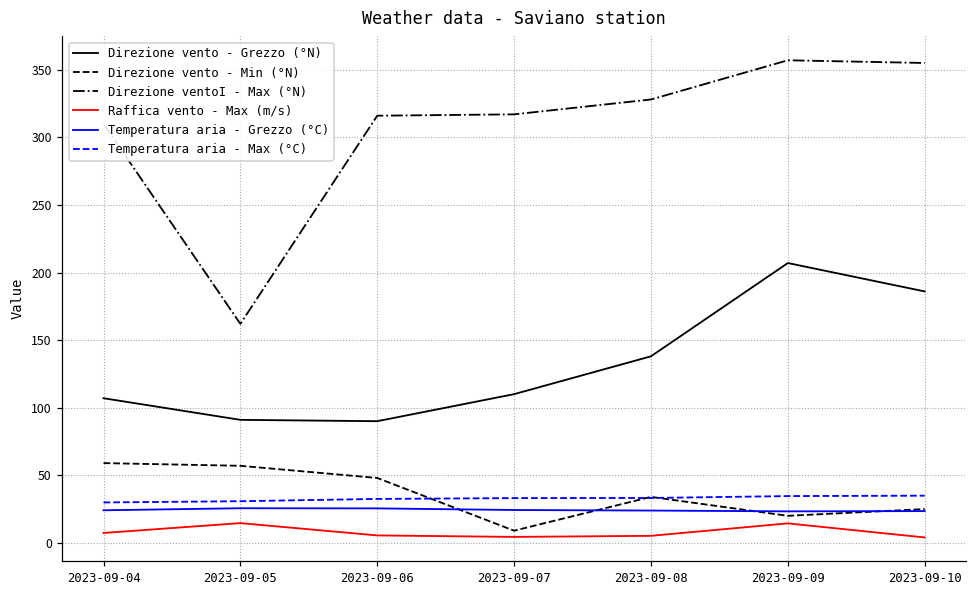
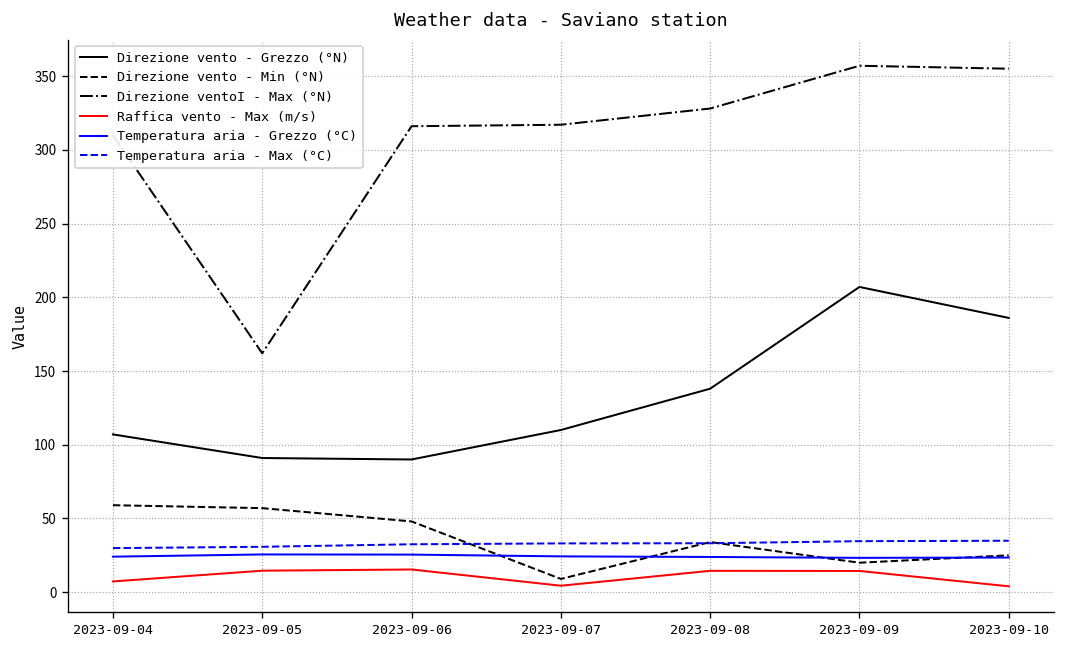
Raffica vento - Max (m/s), 2023-09-06: 6 -> 15
Raffica vento - Max (m/s), 2023-09-08: 5 -> 15
